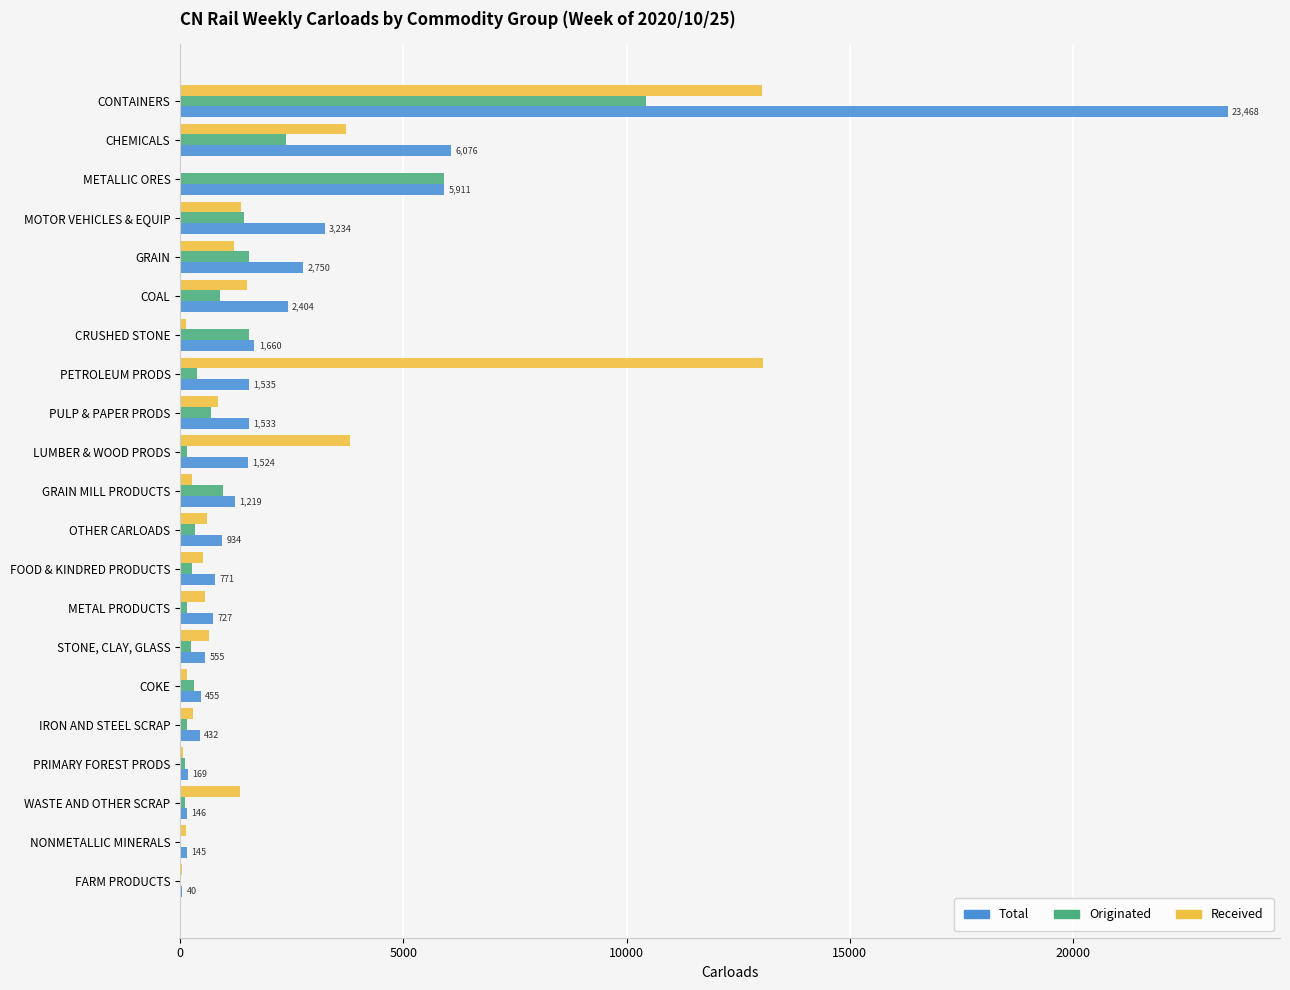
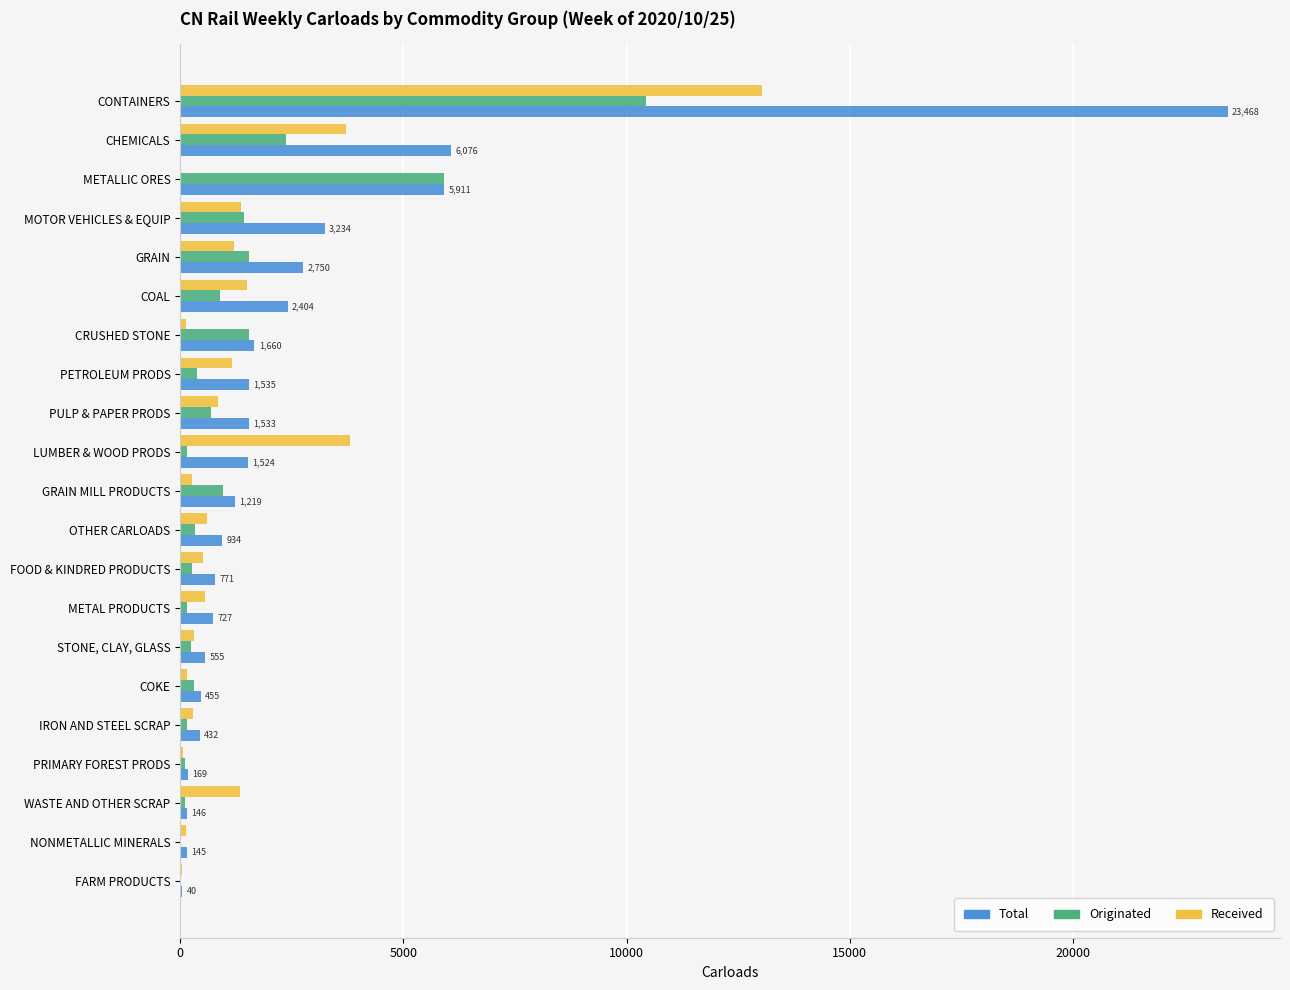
Received, PETROLEUM PRODS: 13100 -> 1200
Received, STONE, CLAY, GLASS: 600 -> 300
